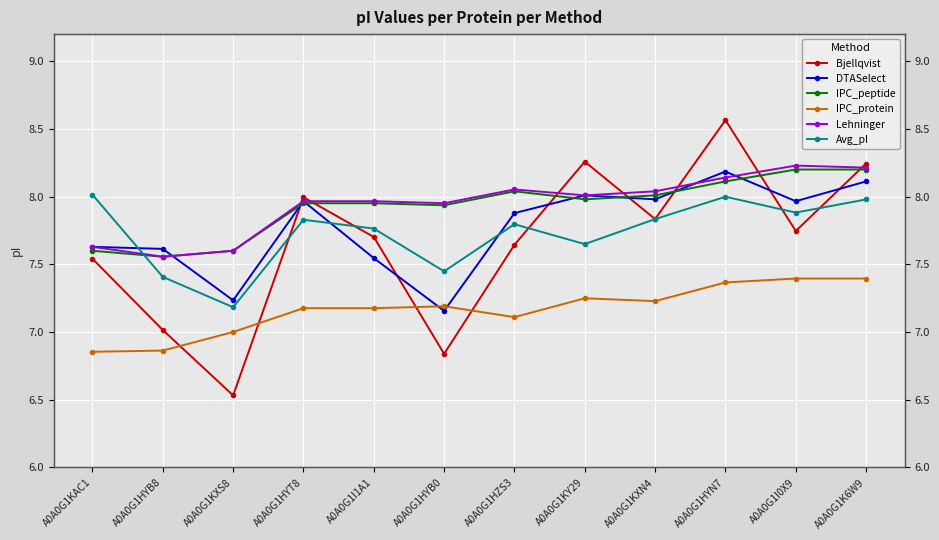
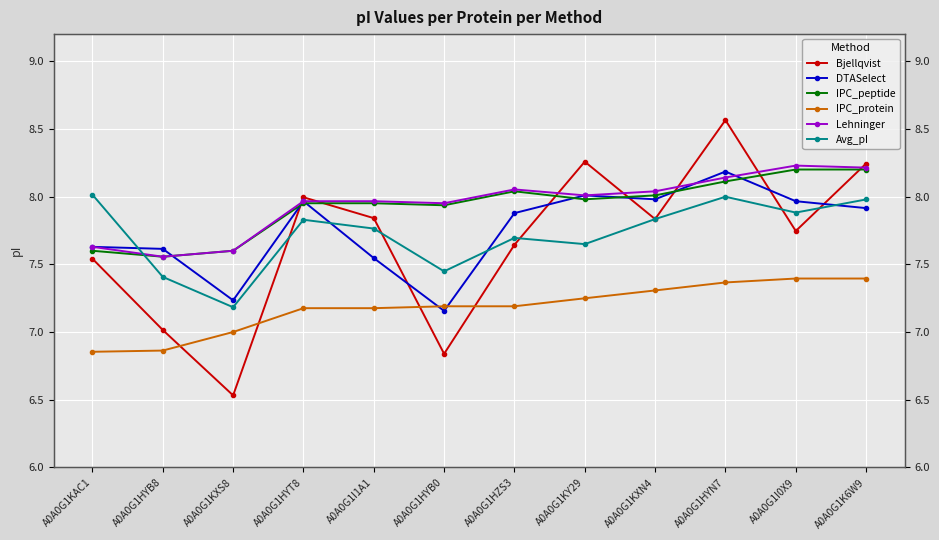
Bjellqvist, A0A0G1I1A1: 7.70 -> 7.84
IPC_protein, A0A0G1HZS3: 7.11 -> 7.19
Avg_pI, A0A0G1HZS3: 7.80 -> 7.70
IPC_protein, A0A0G1KXN4: 7.23 -> 7.31
DTASelect, A0A0G1K6W9: 8.11 -> 7.92
